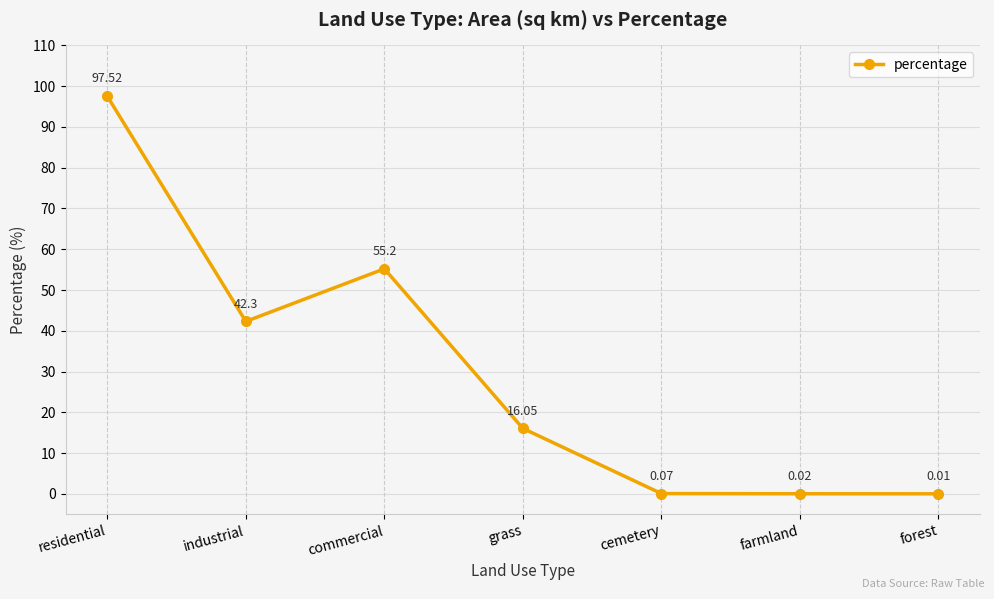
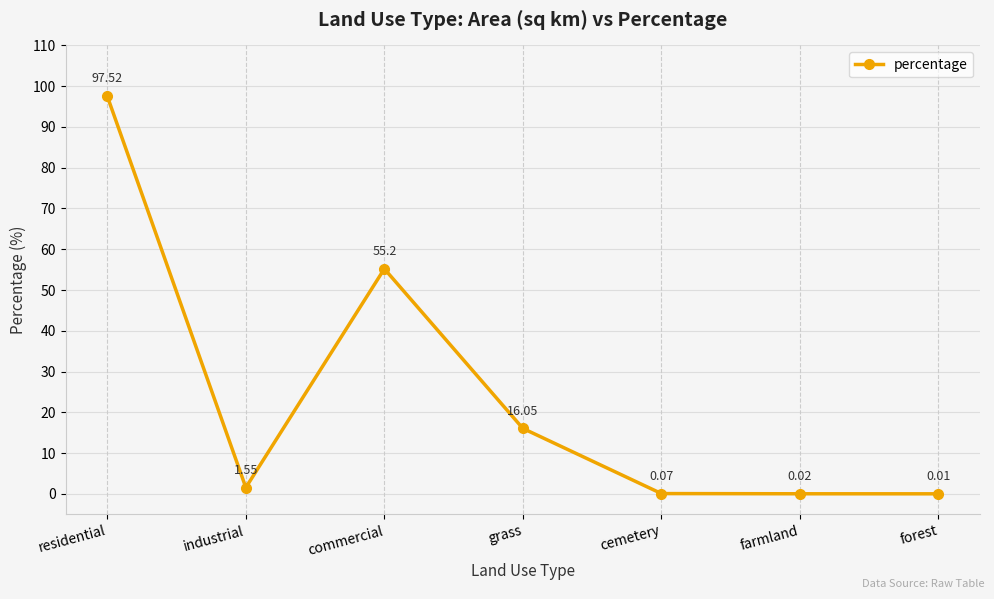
industrial: 42.3 -> 1.55
